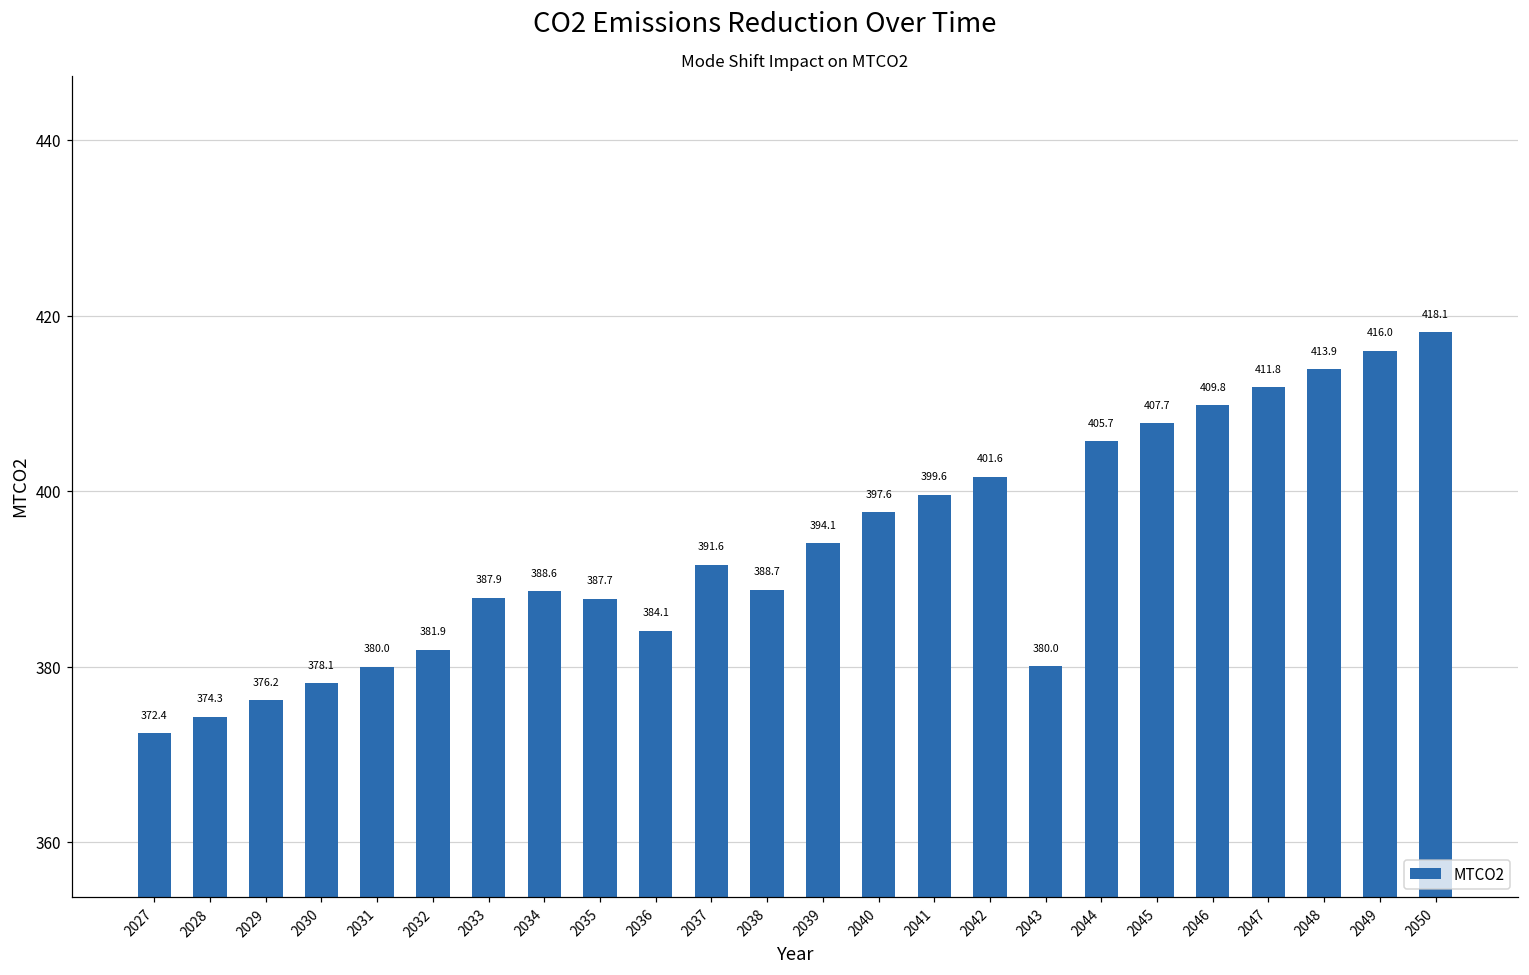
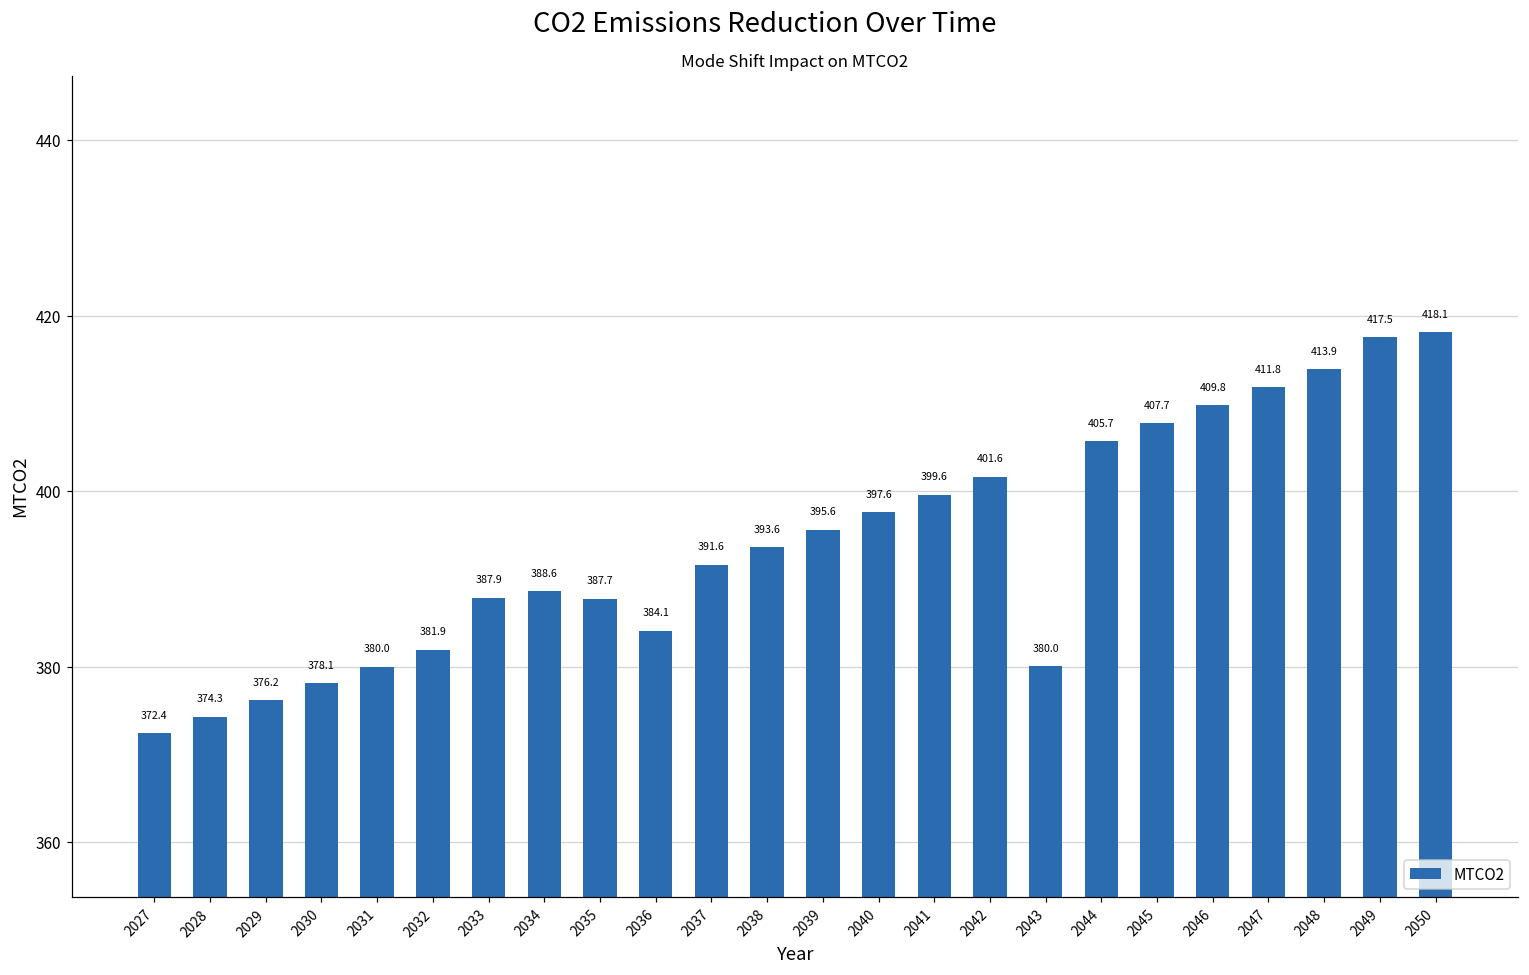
2038: 388.7 -> 393.6
2039: 394.1 -> 395.6
2049: 416.0 -> 417.5
